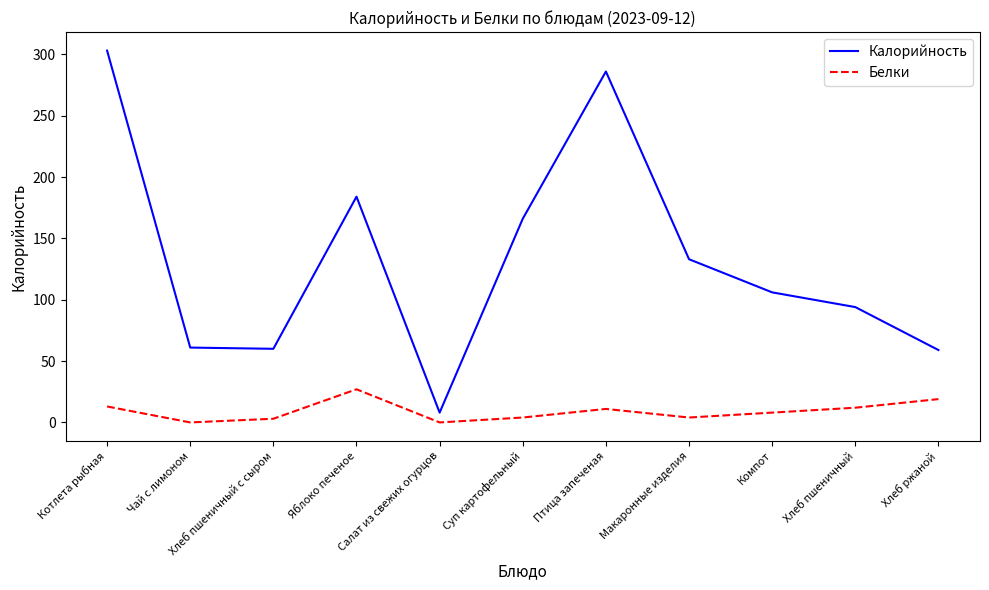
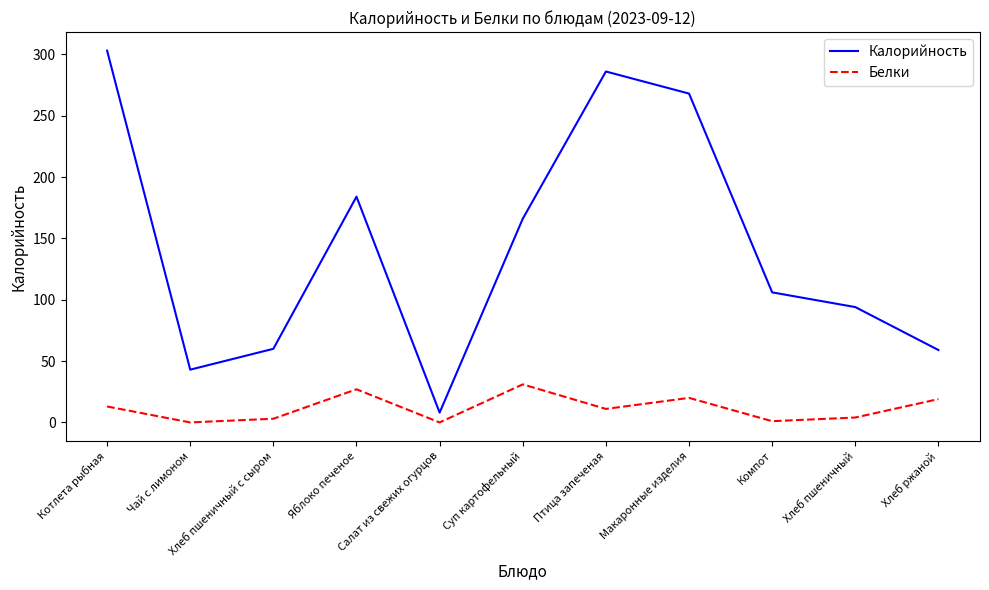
Калорийность, Чай с лимоном: 61 -> 43
Белки, Суп картофельный: 4 -> 31
Калорийность, Макаронные изделия: 133 -> 268
Белки, Макаронные изделия: 4 -> 20
Белки, Компот: 8 -> 1
Белки, Хлеб пшеничный: 12 -> 4
